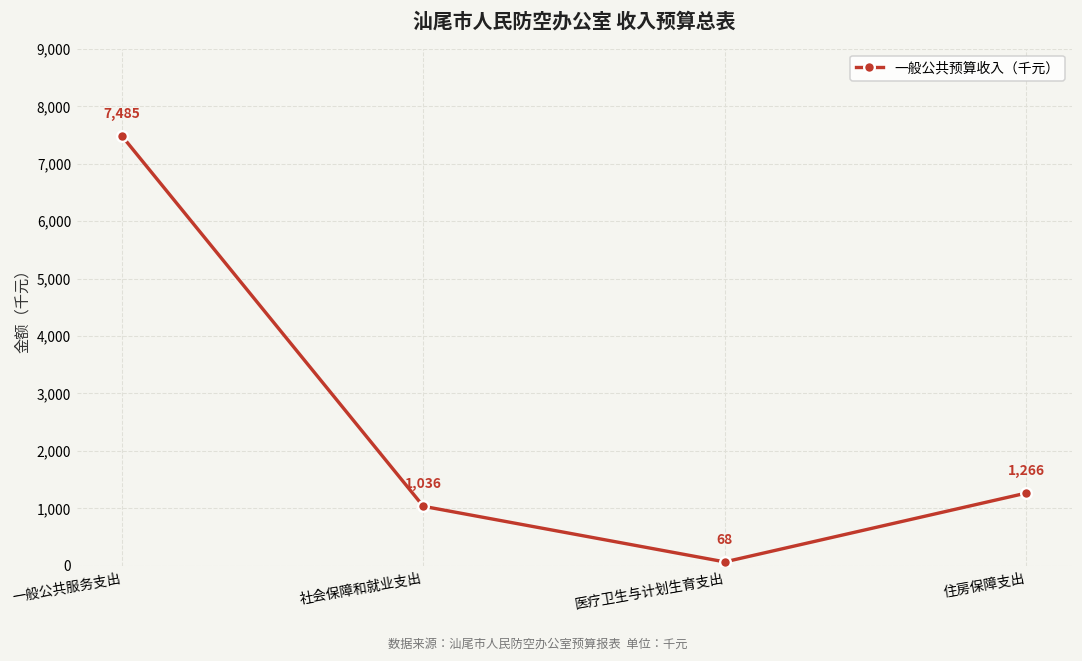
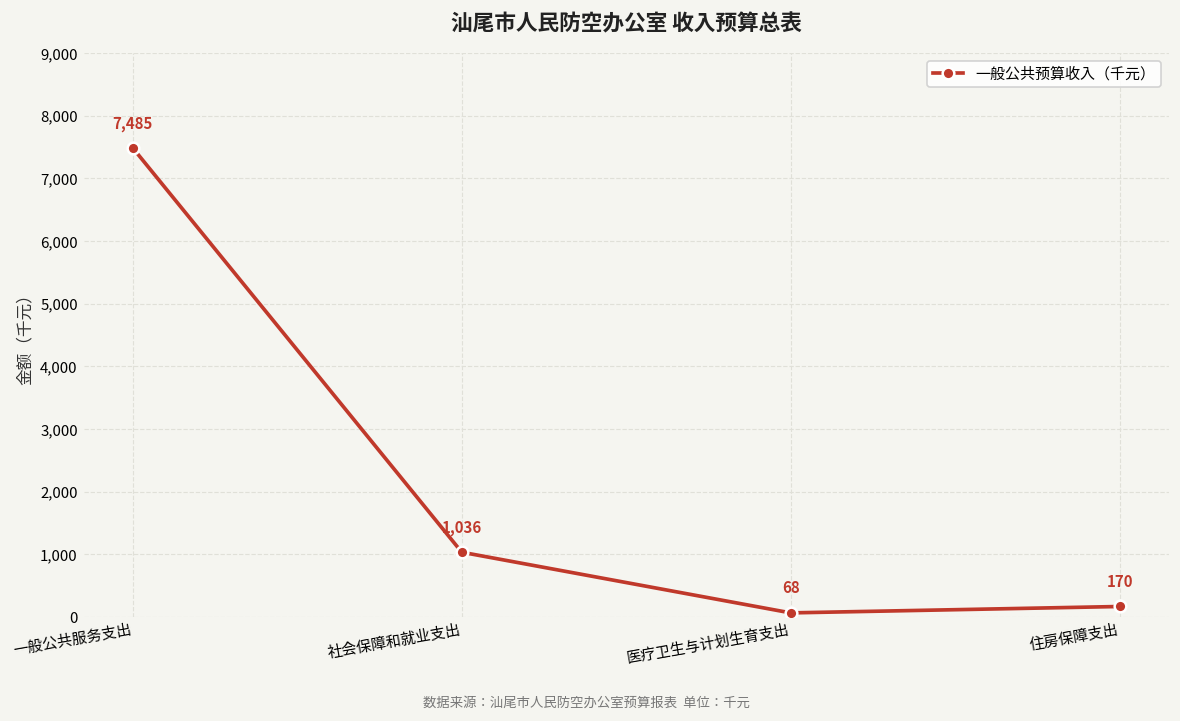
住房保障支出: 1,266 -> 170
